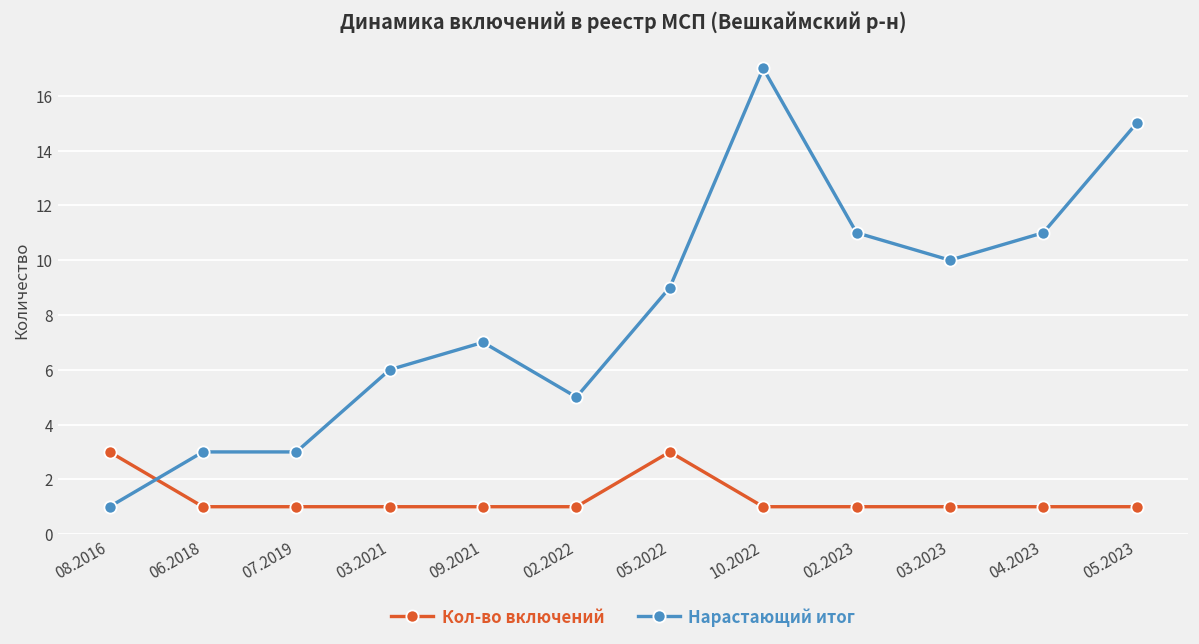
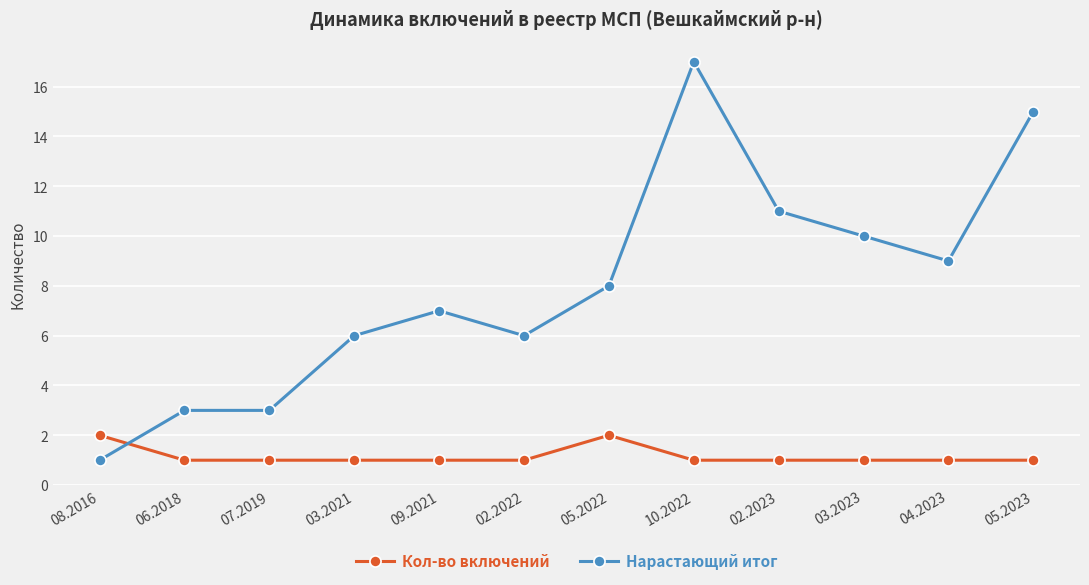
Кол-во включений, 08.2016: 3 -> 2
Нарастающий итог, 02.2022: 5 -> 6
Кол-во включений, 05.2022: 3 -> 2
Нарастающий итог, 05.2022: 9 -> 8
Нарастающий итог, 04.2023: 11 -> 9
